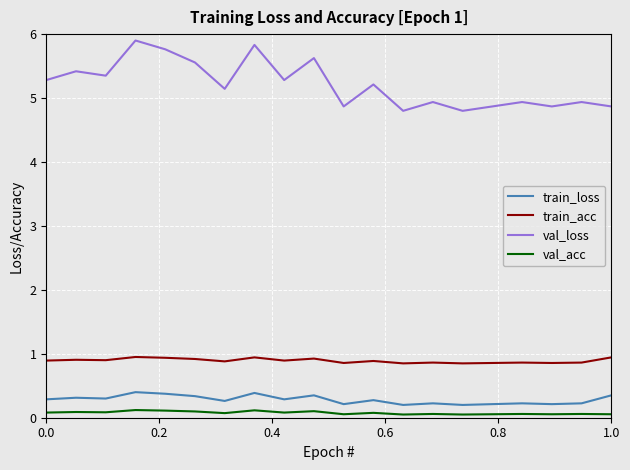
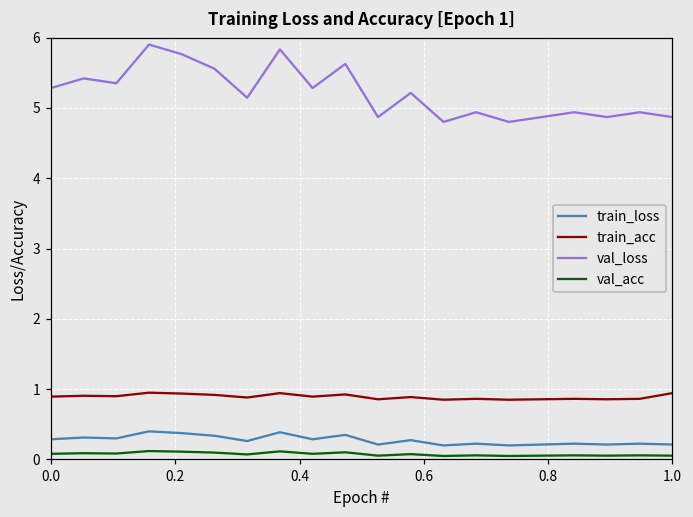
train_loss, 1.0: 0.4 -> 0.2
